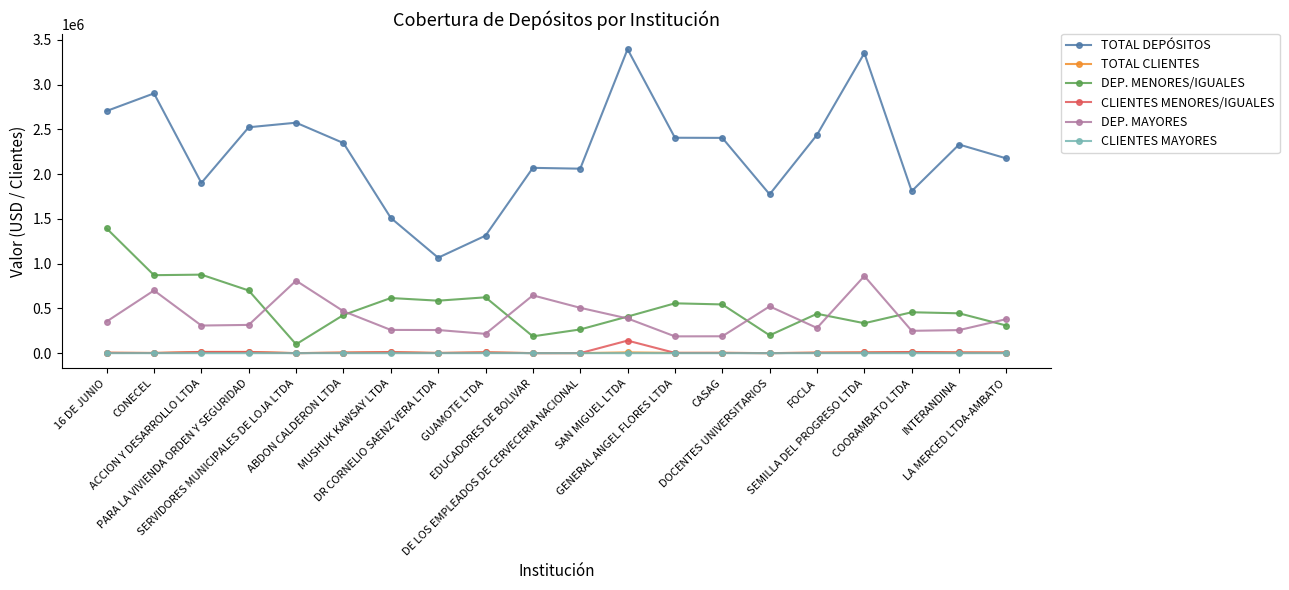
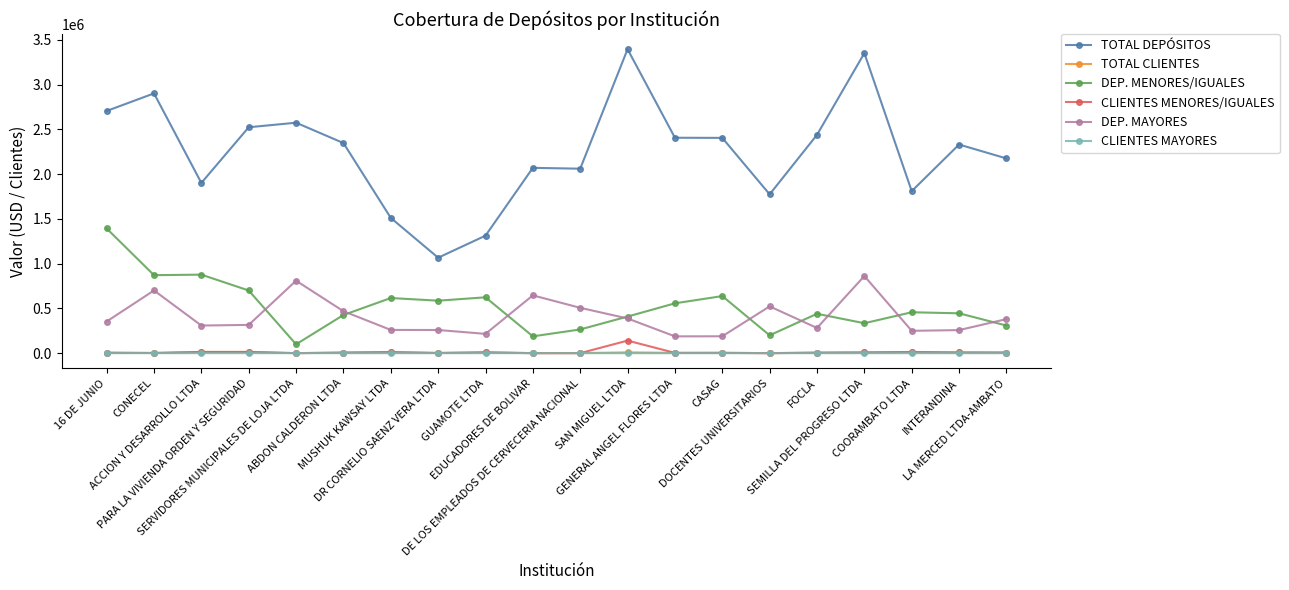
DEP. MENORES/IGUALES, CASAG: 500000 -> 600000
